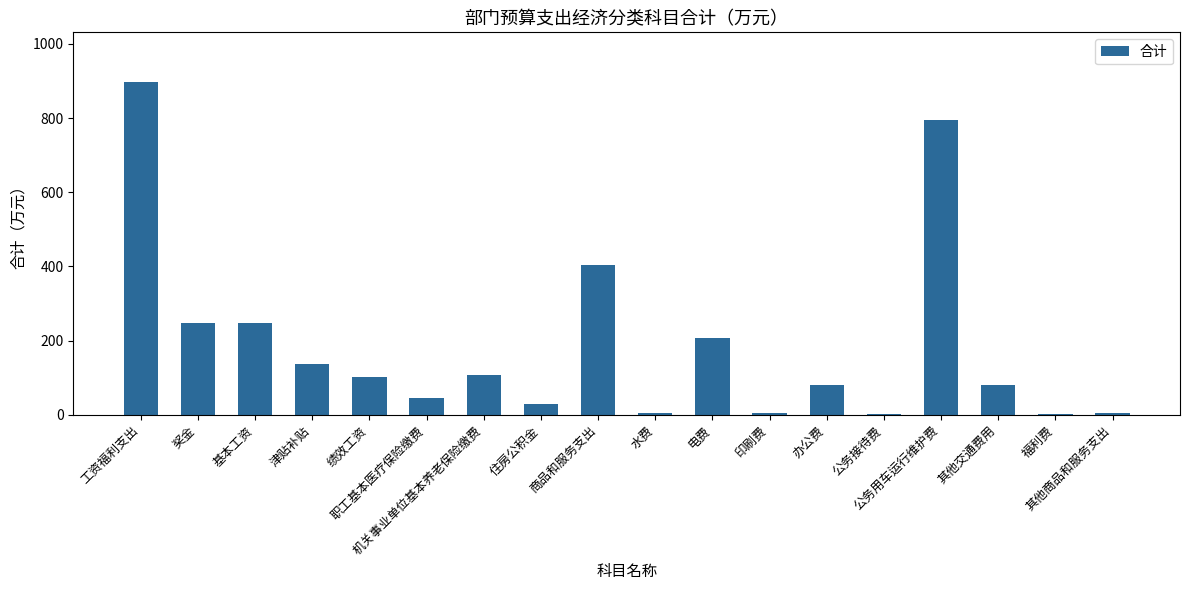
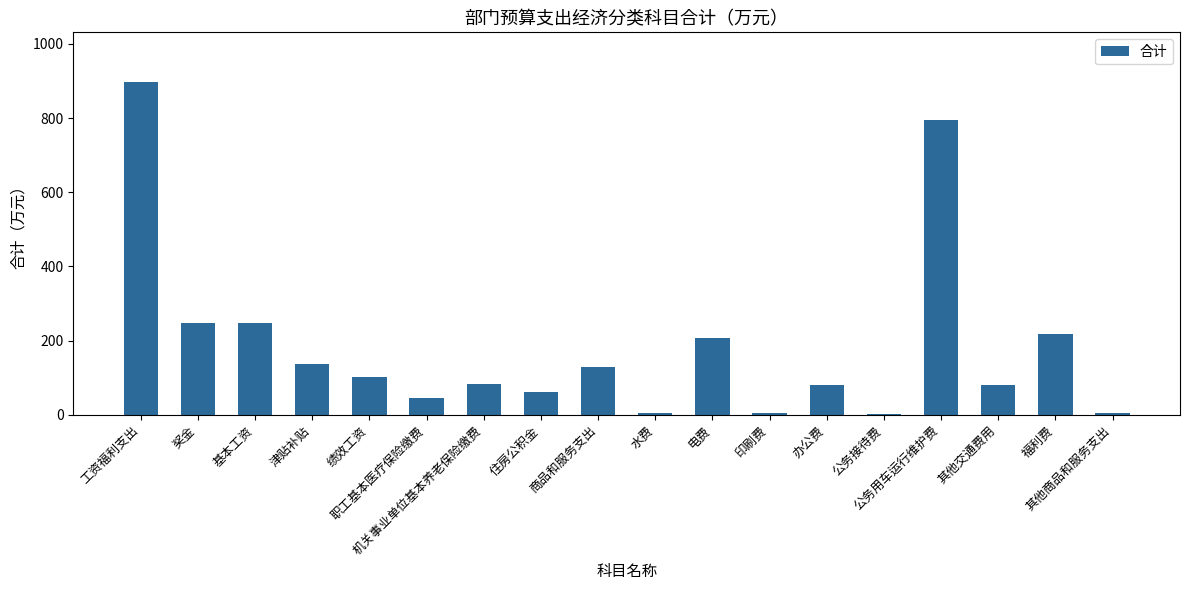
机关事业单位基本养老保险缴费: 110 -> 80
住房公积金: 30 -> 60
商品和服务支出: 400 -> 130
福利费: 0 -> 220
